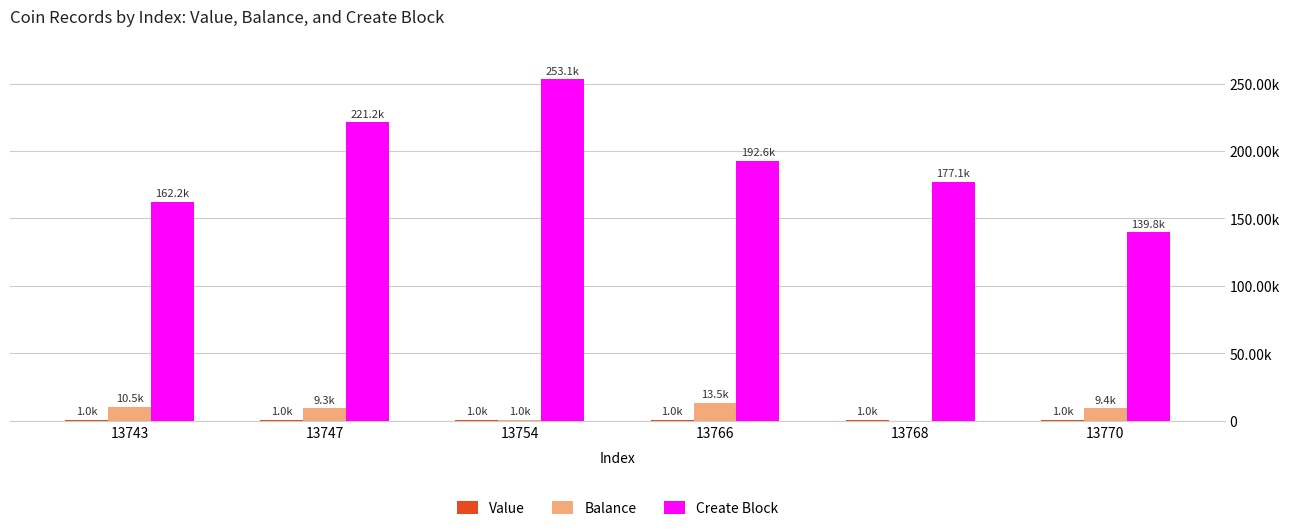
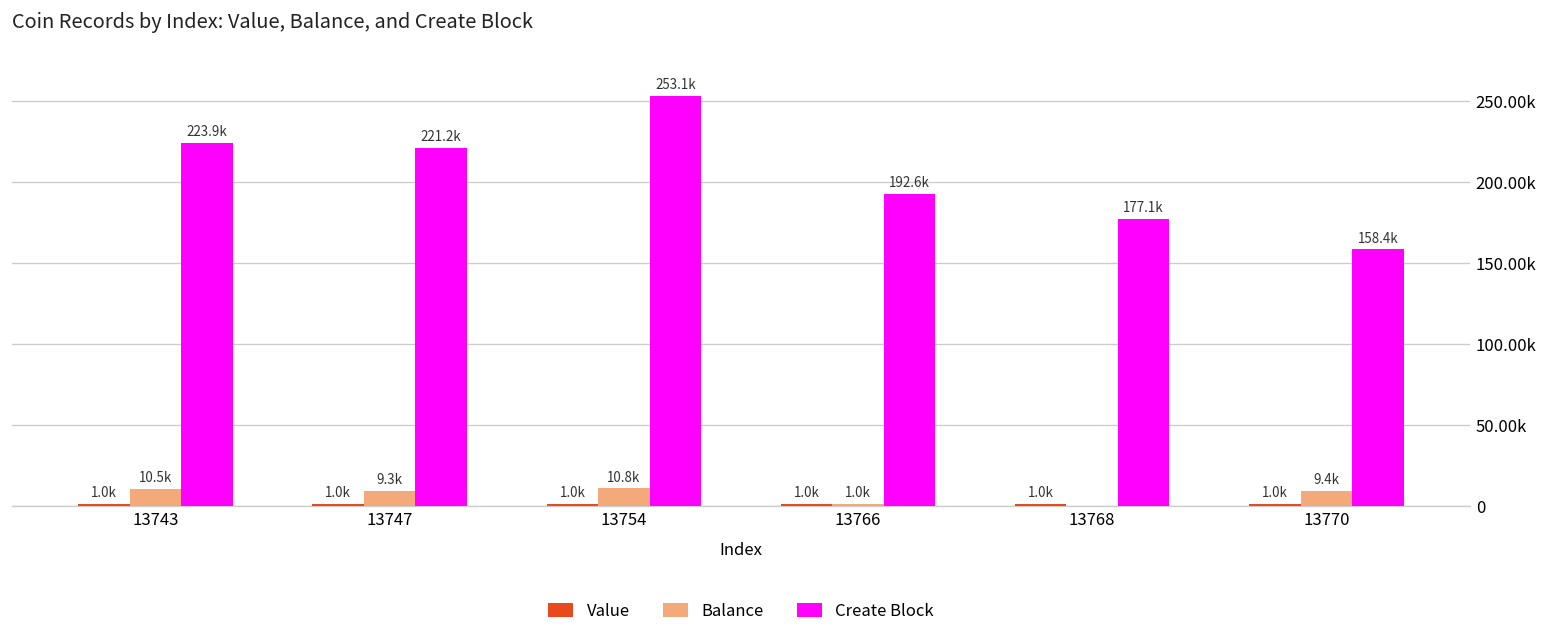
Create Block, 13743: 162.2k -> 223.9k
Balance, 13754: 1.0k -> 10.8k
Balance, 13766: 13.5k -> 1.0k
Create Block, 13770: 139.8k -> 158.4k
